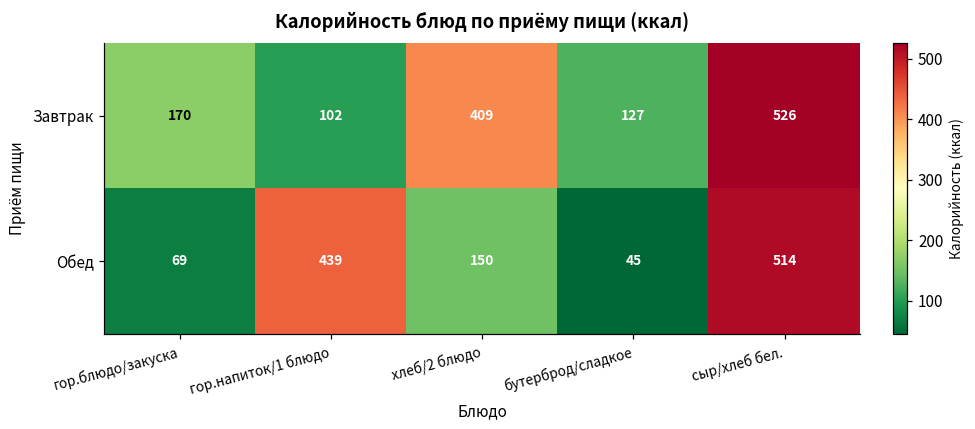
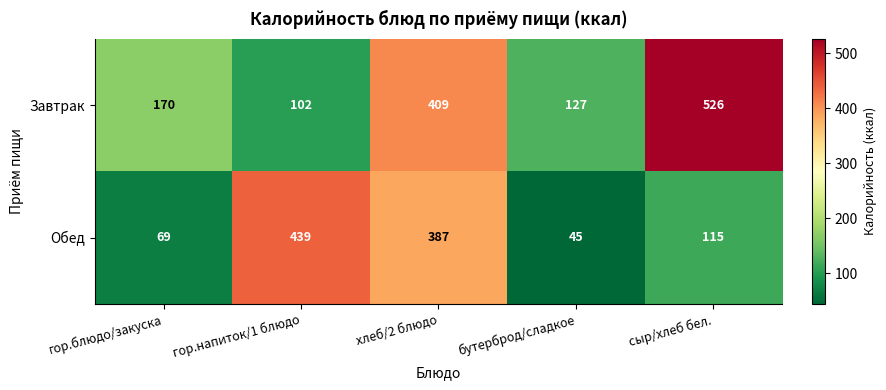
Обед, хлеб/2 блюдо: 150 -> 387
Обед, сыр/хлеб бел.: 514 -> 115
